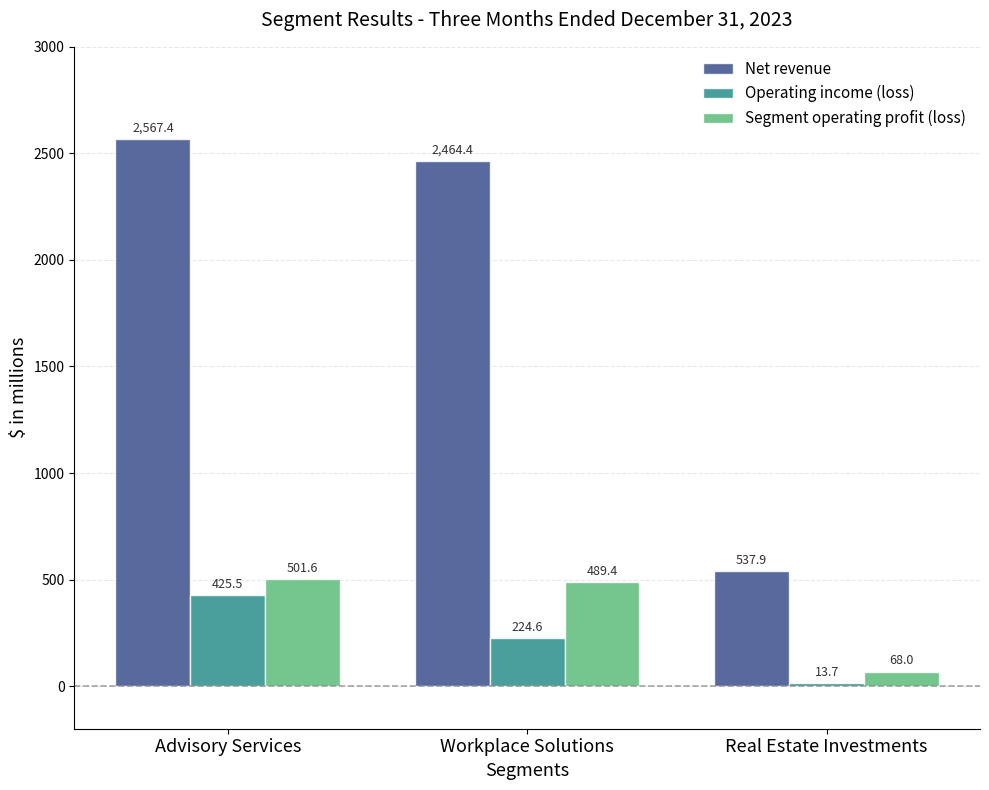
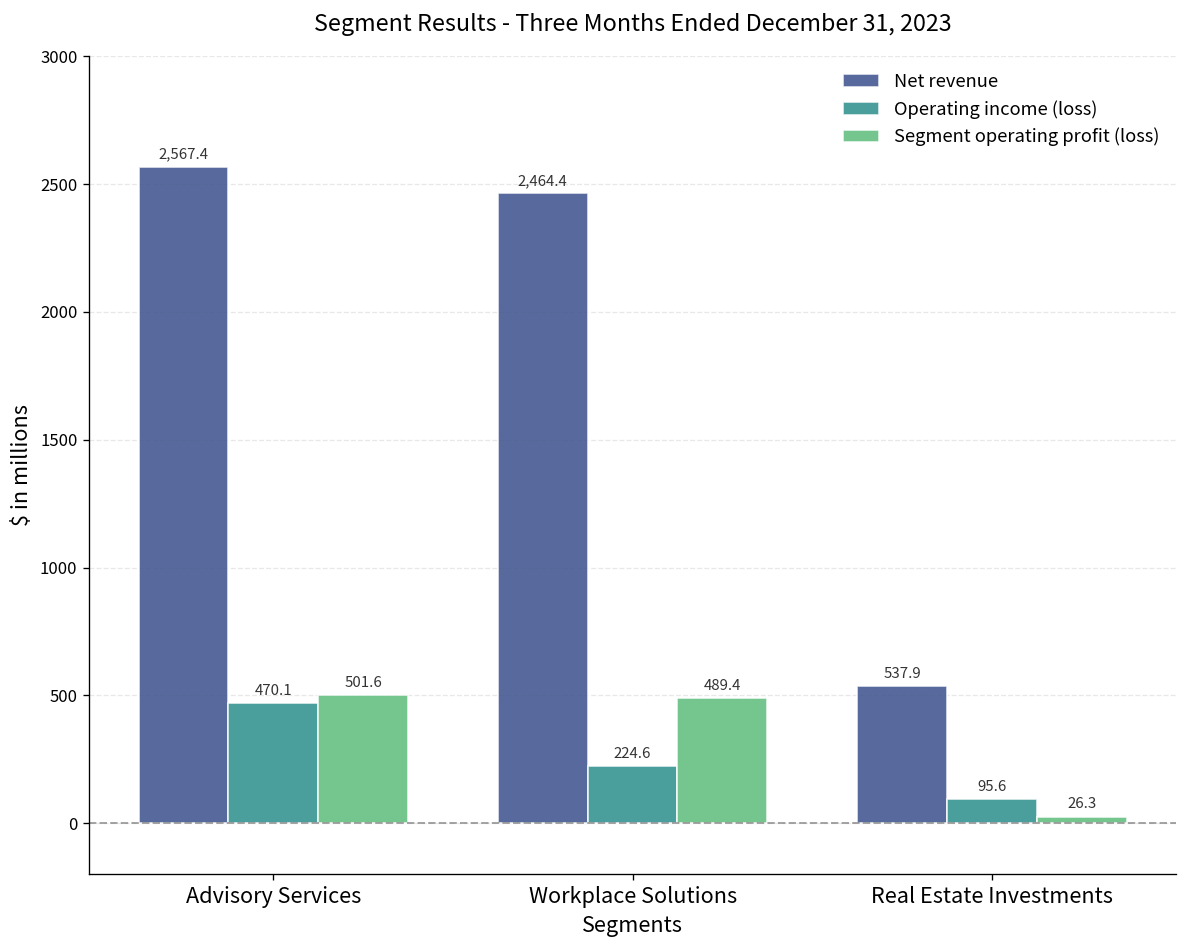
Operating income (loss), Advisory Services: 425.5 -> 470.1
Operating income (loss), Real Estate Investments: 13.7 -> 95.6
Segment operating profit (loss), Real Estate Investments: 68.0 -> 26.3
